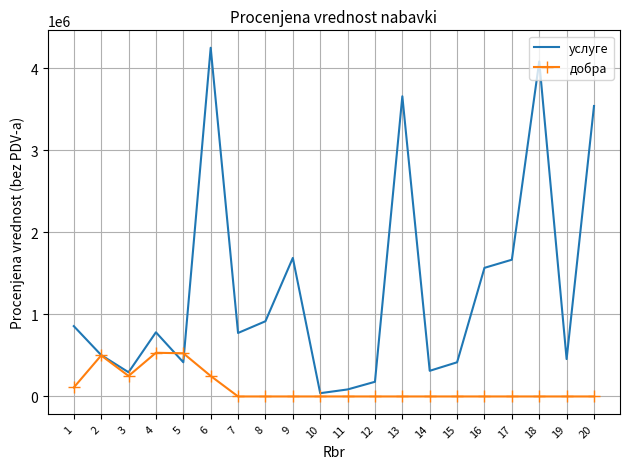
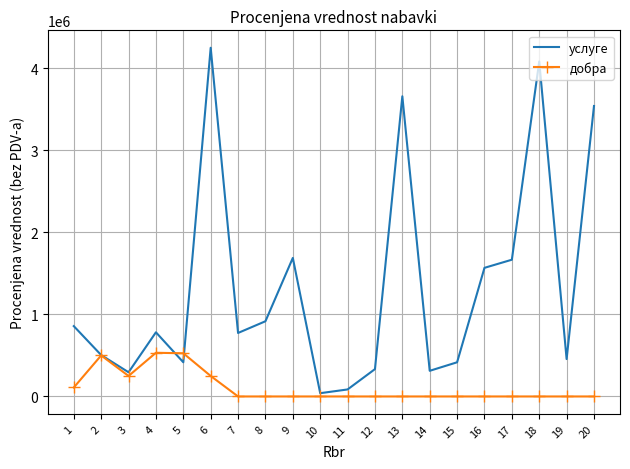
услуге, 12: 200000 -> 300000
